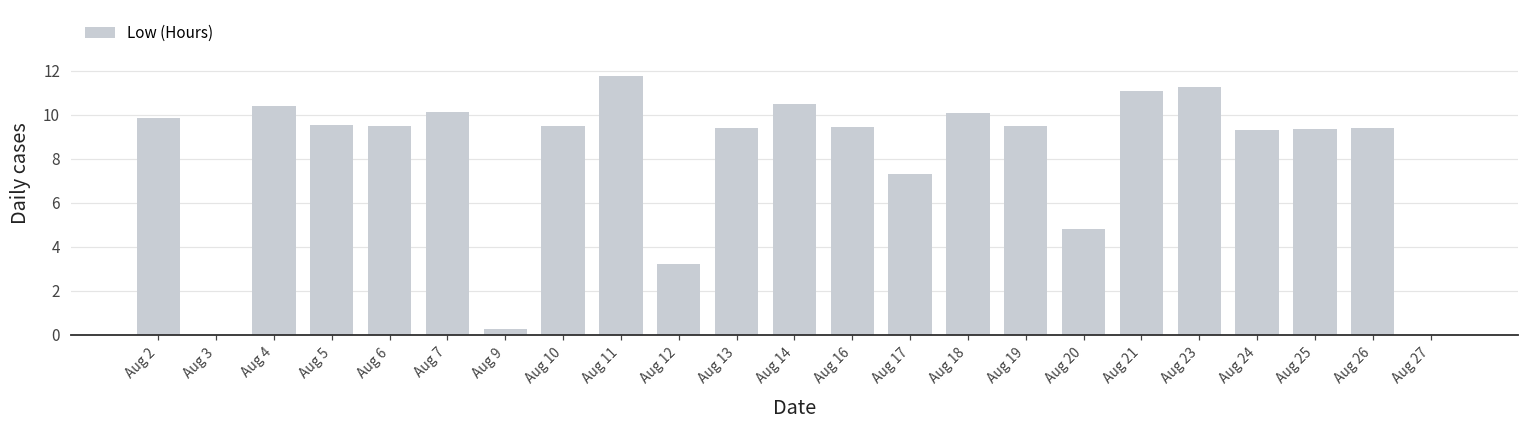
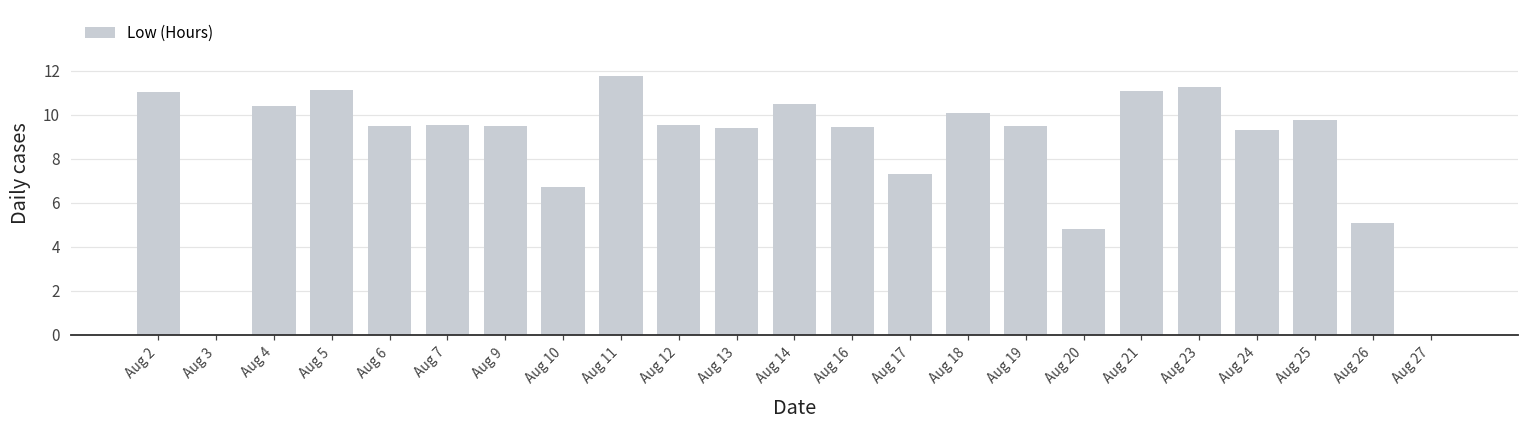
Aug 2: 9.9 -> 11.0
Aug 5: 9.5 -> 11.1
Aug 7: 10.1 -> 9.5
Aug 9: 0.3 -> 9.5
Aug 10: 9.5 -> 6.7
Aug 12: 3.2 -> 9.5
Aug 25: 9.3 -> 9.8
Aug 26: 9.4 -> 5.1
